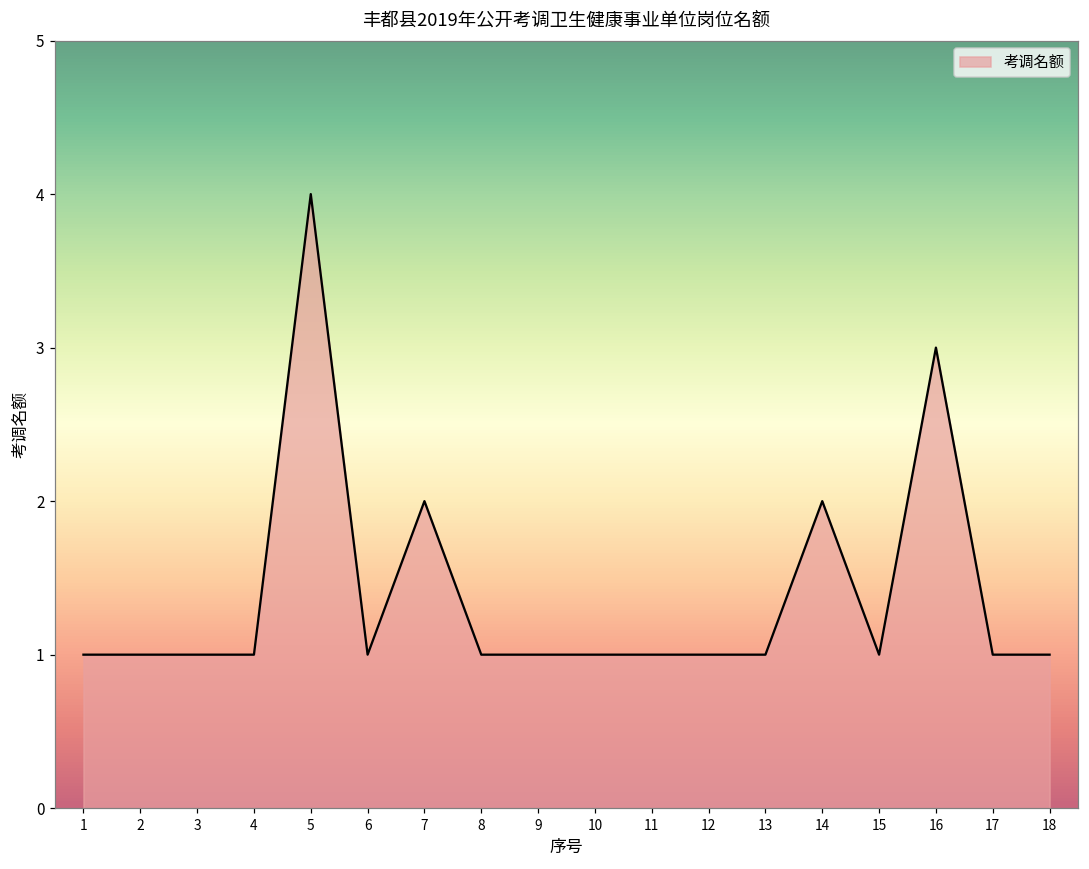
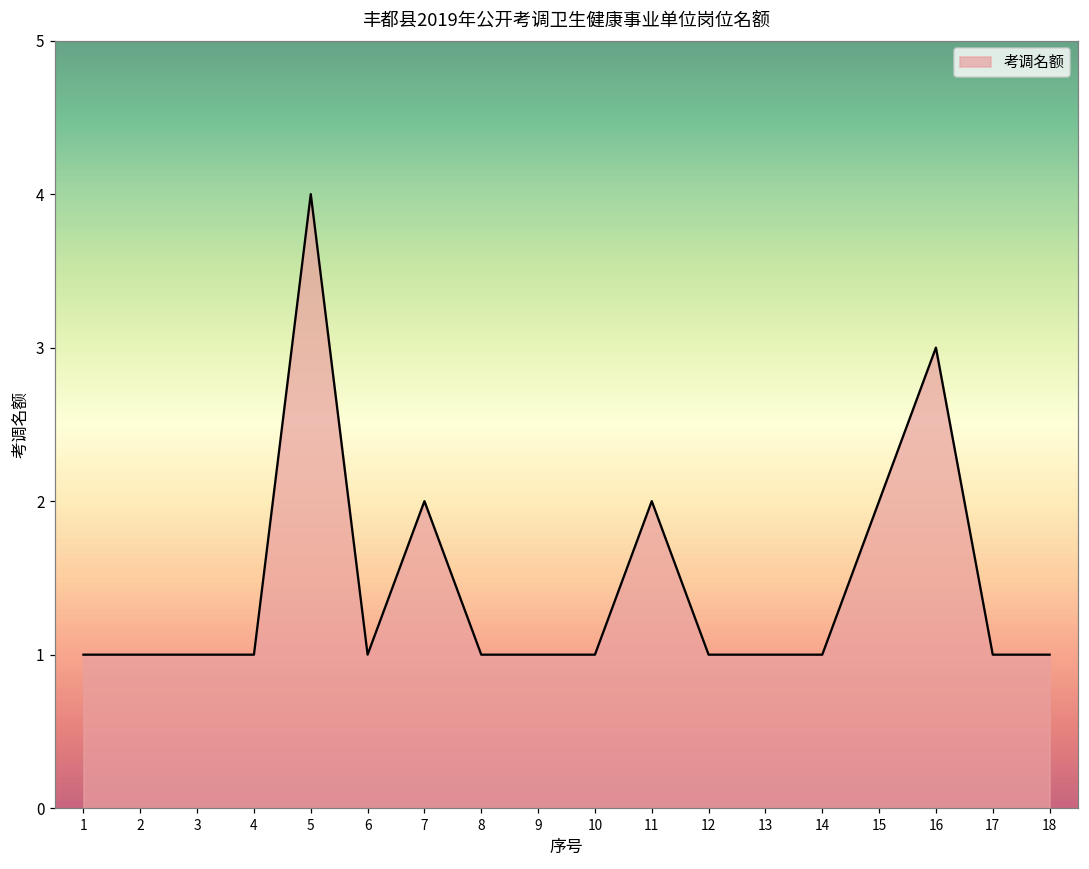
11: 1 -> 2
14: 2 -> 1
15: 1 -> 2
